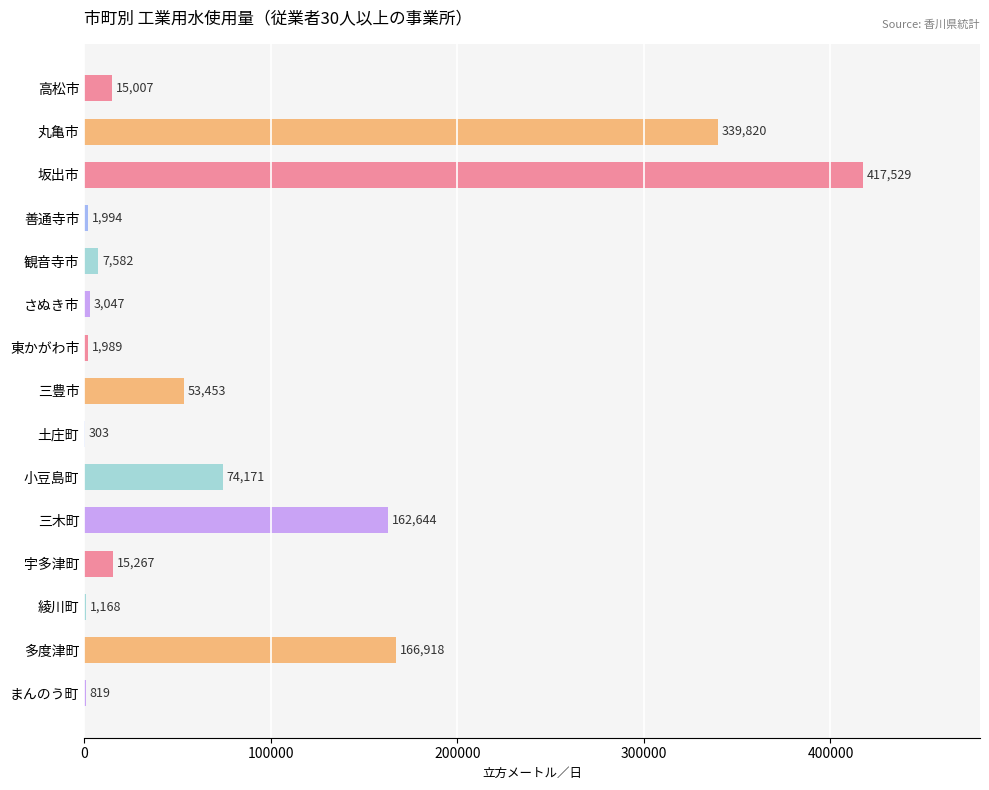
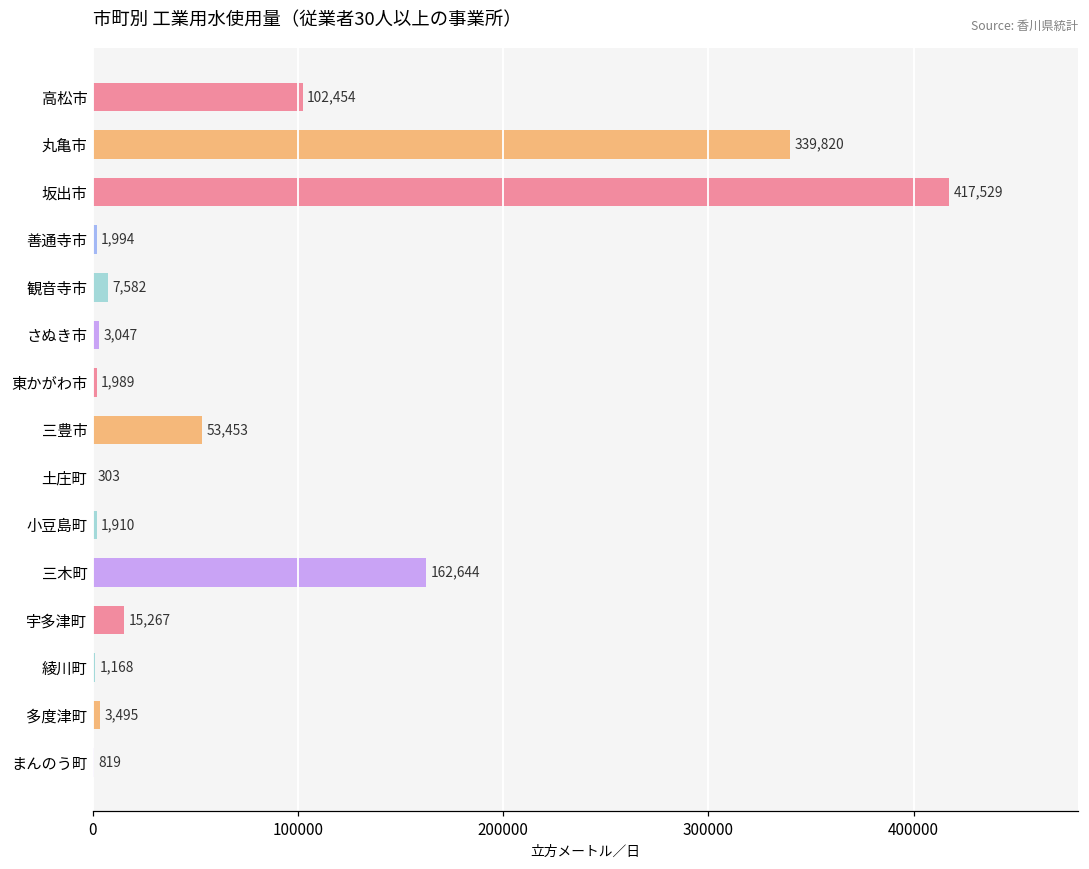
高松市: 15,007 -> 102,454
小豆島町: 74,171 -> 1,910
多度津町: 166,918 -> 3,495
